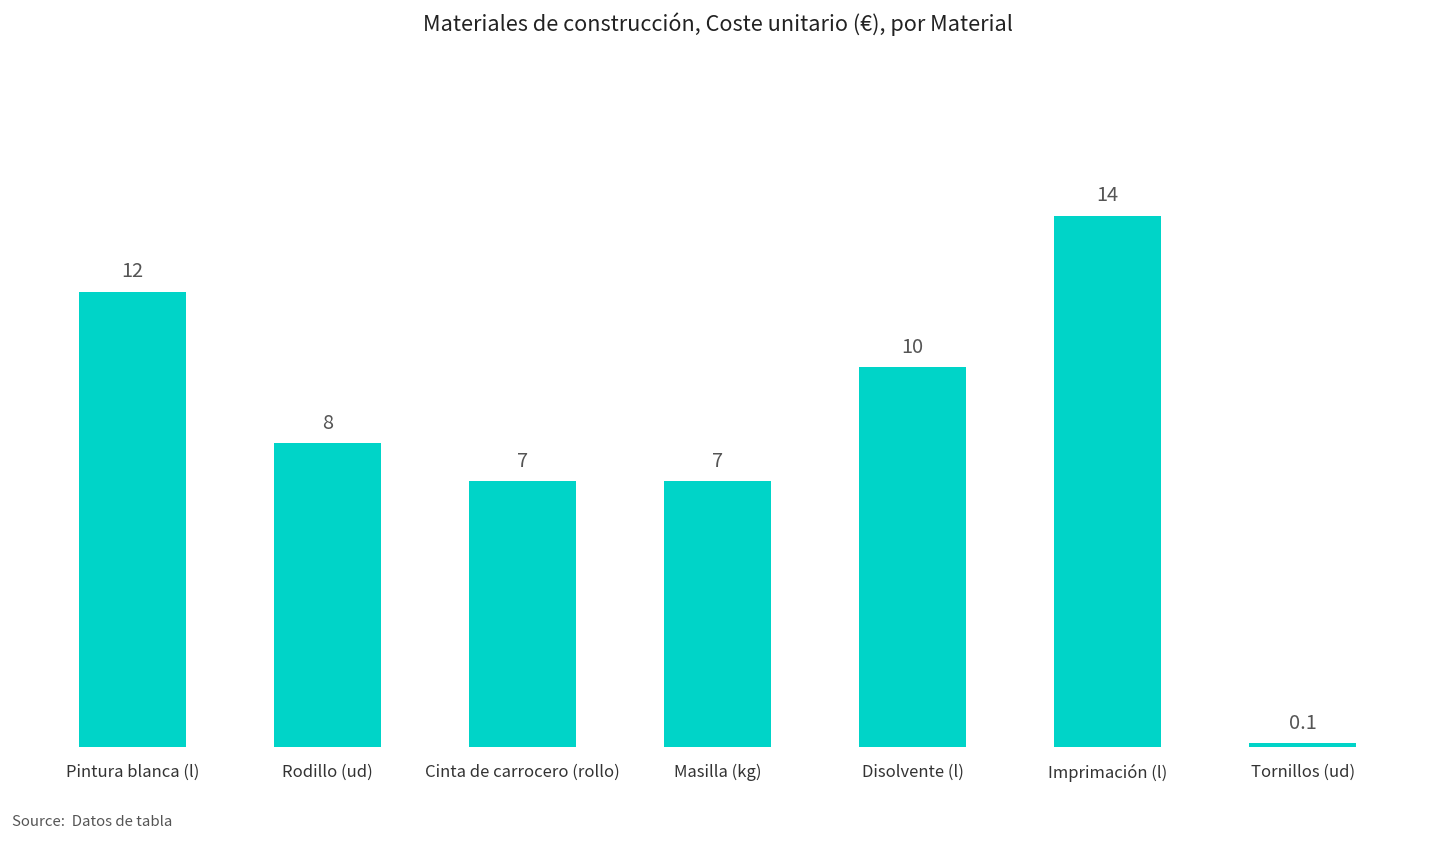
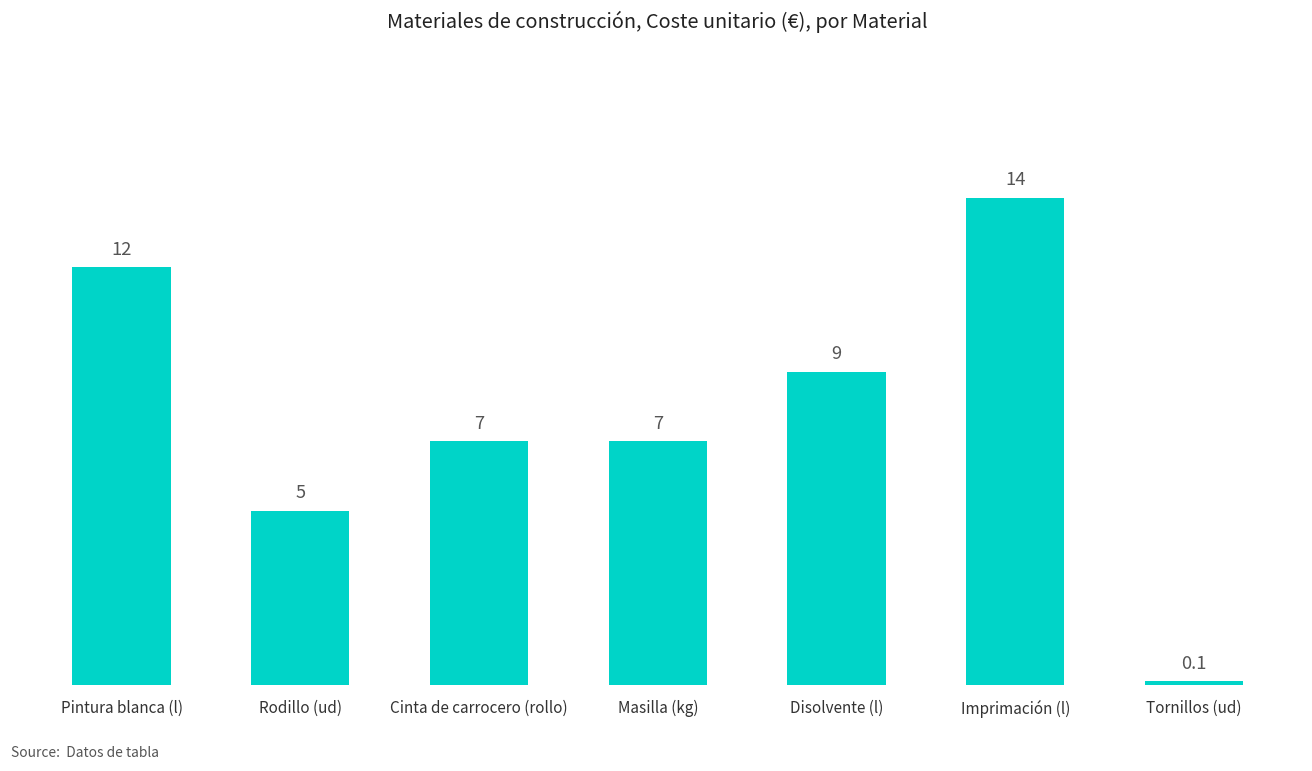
Rodillo (ud): 8 -> 5
Disolvente (l): 10 -> 9
